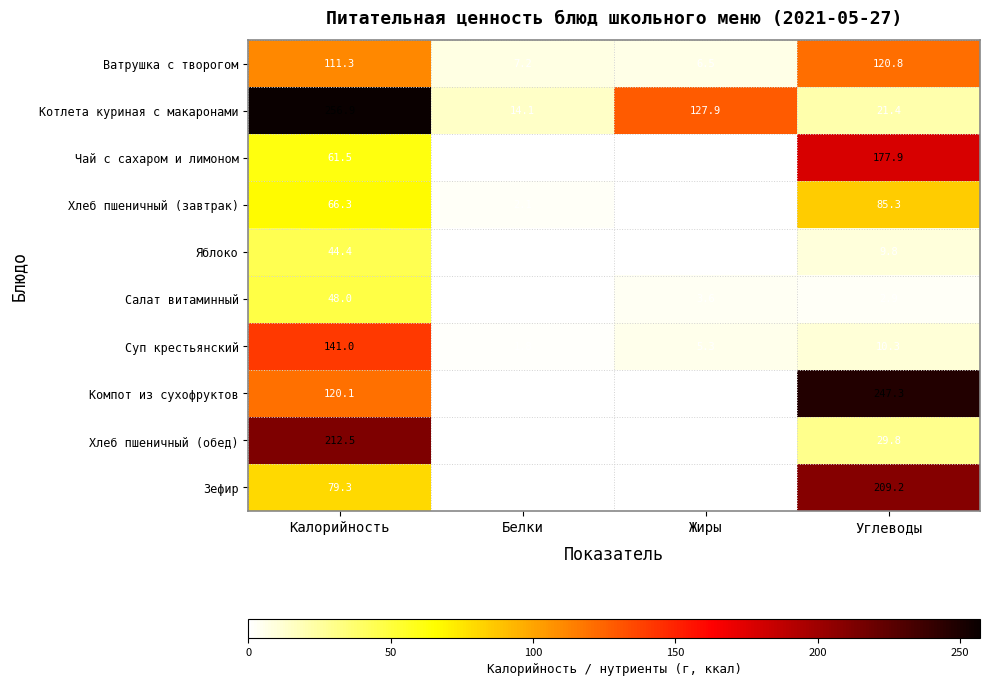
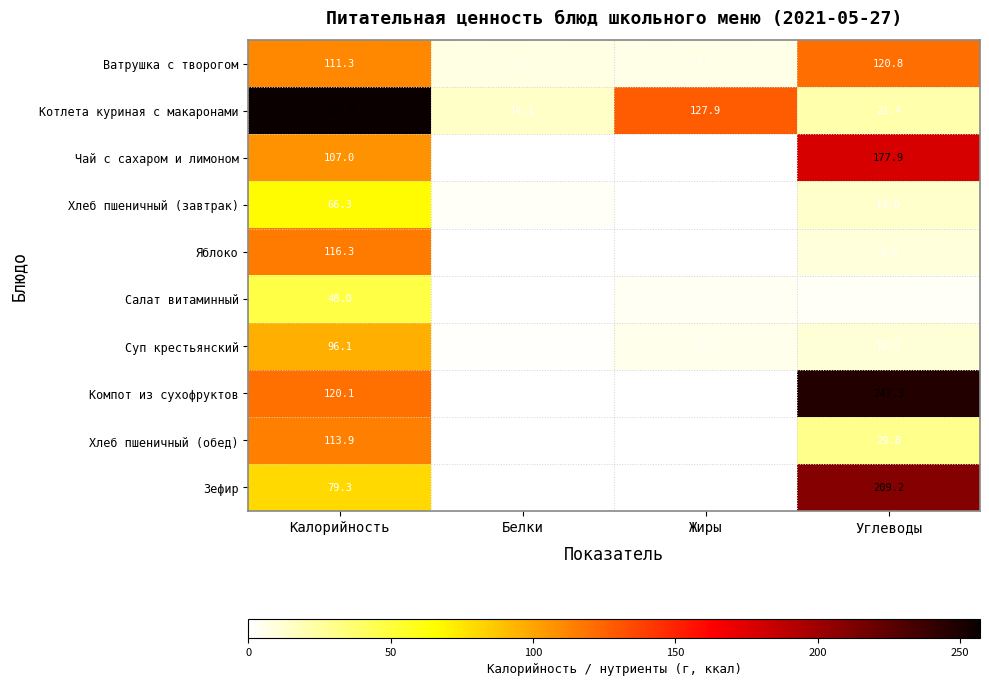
Чай с сахаром и лимоном, Калорийность: 61.5 -> 107.0
Хлеб пшеничный (завтрак), Углеводы: 85.3 -> 14.0
Яблоко, Калорийность: 44.4 -> 116.3
Суп крестьянский, Калорийность: 141.0 -> 96.1
Хлеб пшеничный (обед), Калорийность: 212.5 -> 113.9
